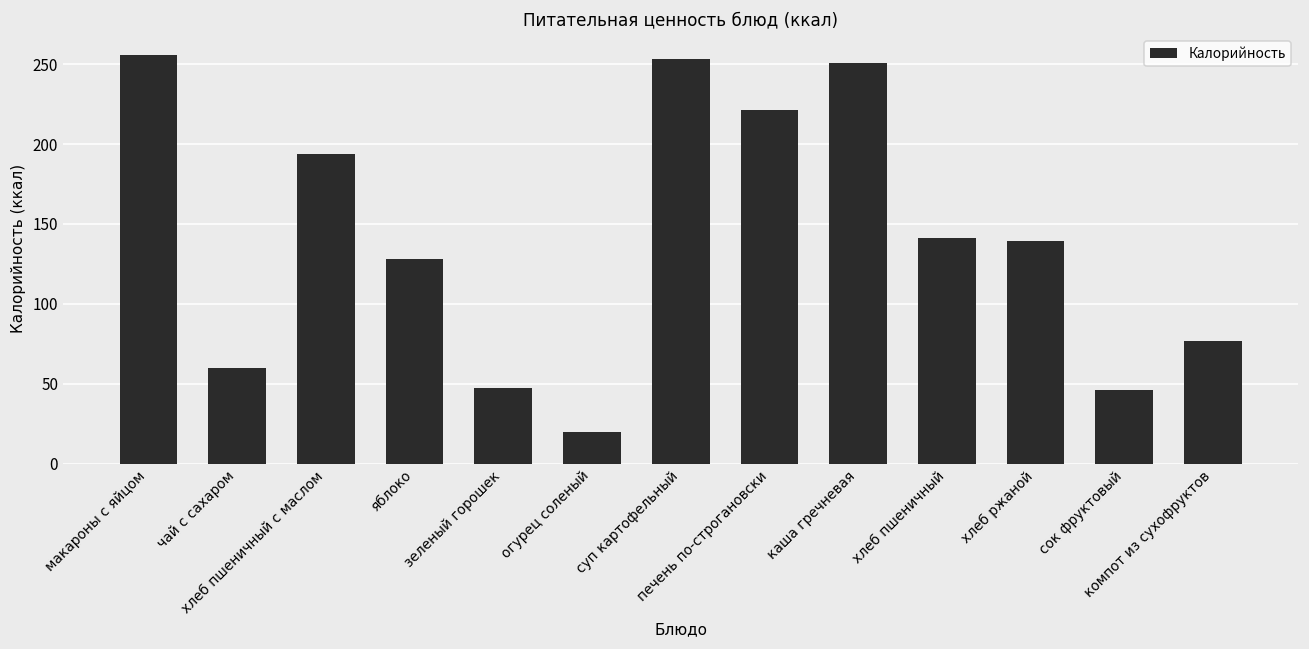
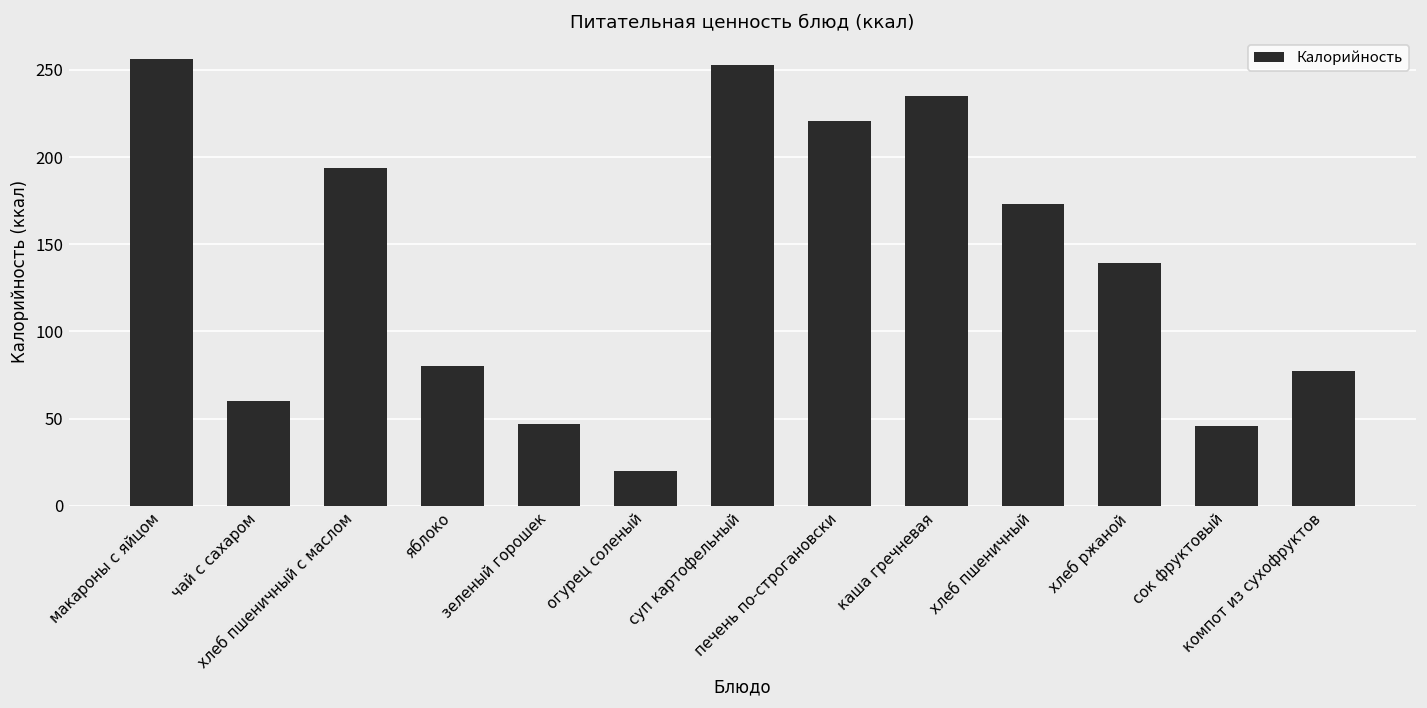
яблоко: 128 -> 80
каша гречневая: 251 -> 235
хлеб пшеничный: 141 -> 173
